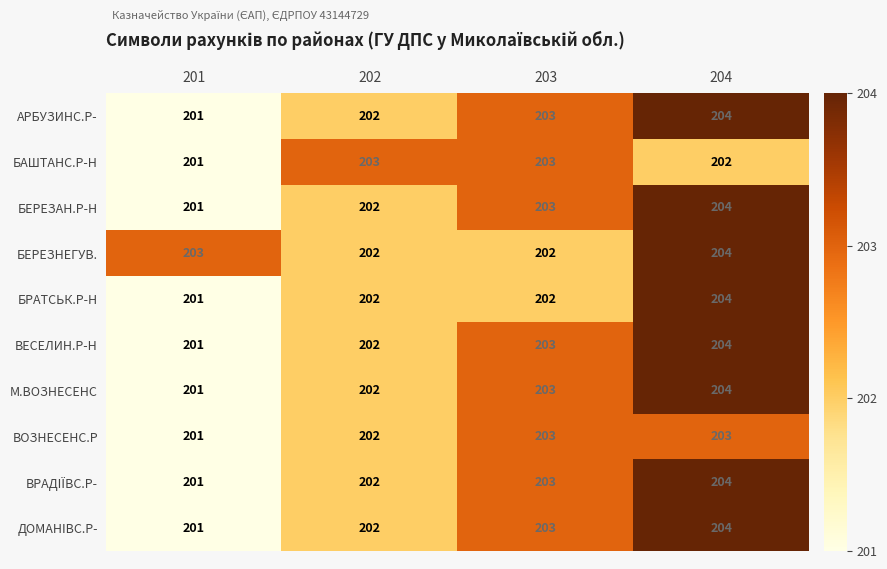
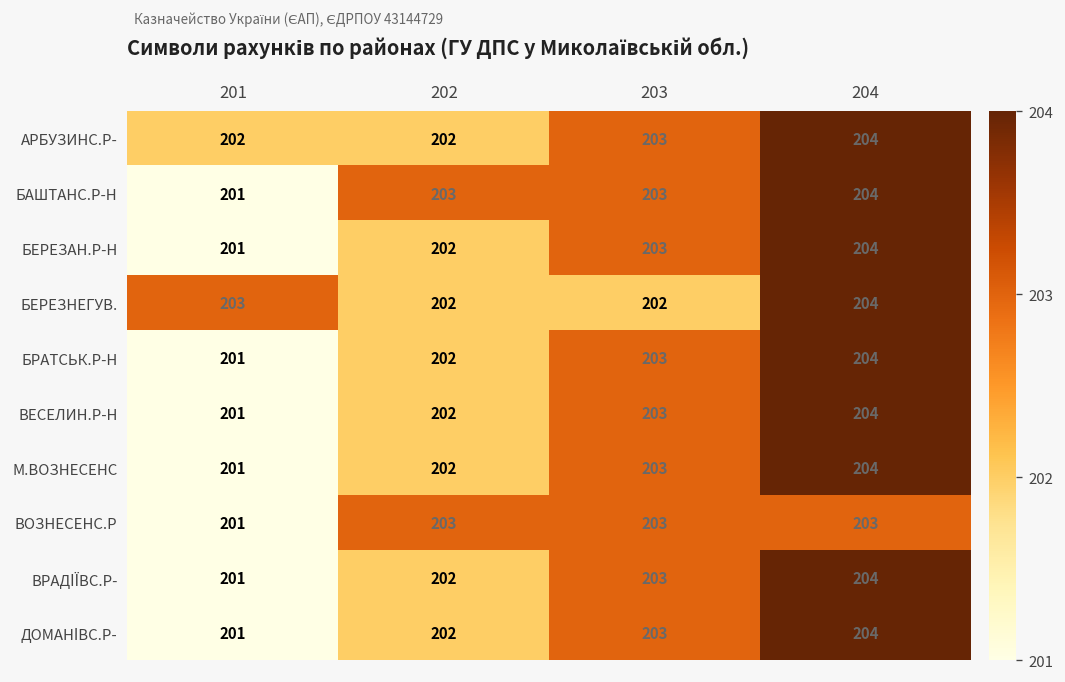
АРБУЗИНС.Р-, 201: 201 -> 202
БАШТАНС.Р-Н, 204: 202 -> 204
БРАТСЬК.Р-Н, 203: 202 -> 203
ВОЗНЕСЕНС.Р, 202: 202 -> 203
